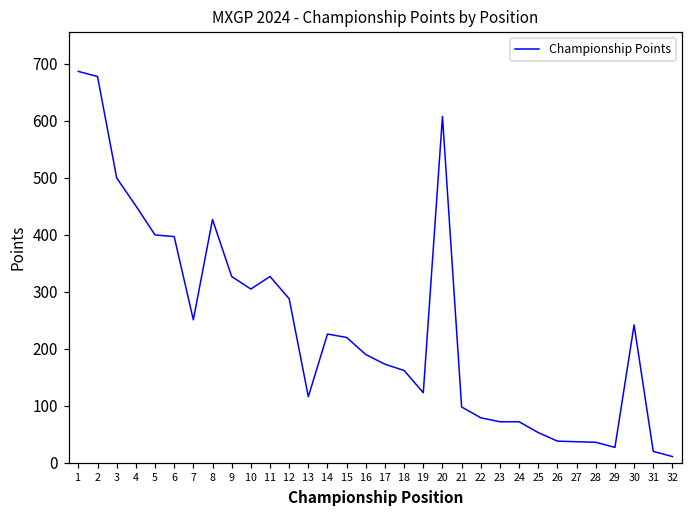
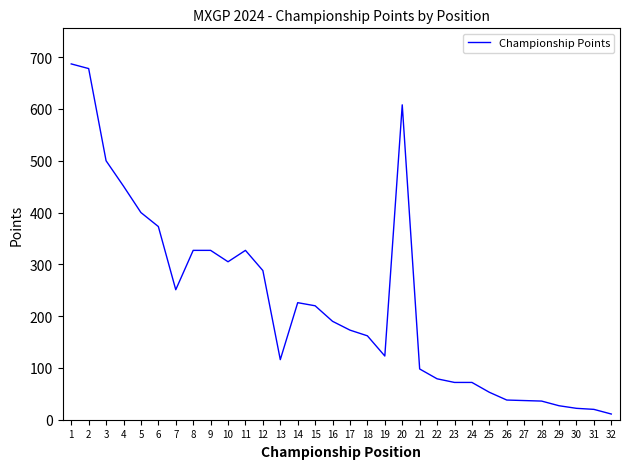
6: 400 -> 370
8: 430 -> 330
30: 240 -> 20
